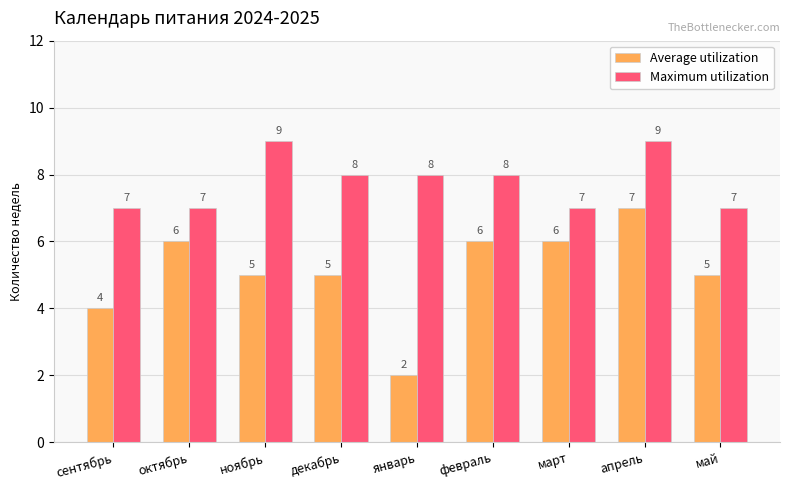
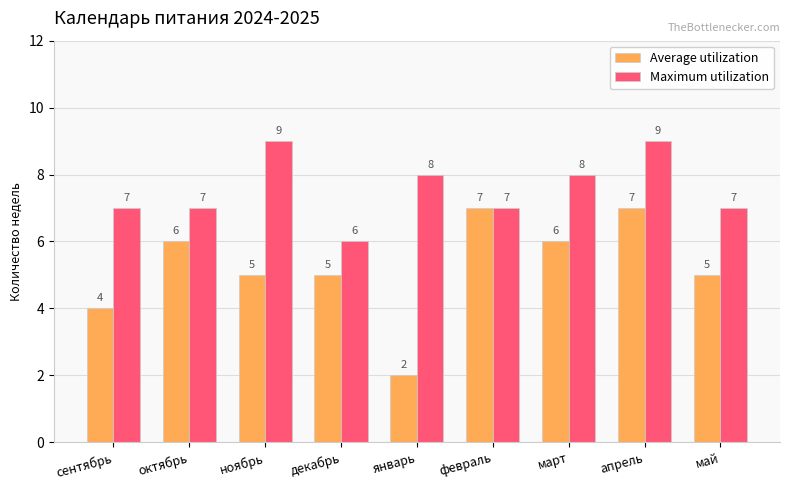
Maximum utilization, декабрь: 8 -> 6
Average utilization, февраль: 6 -> 7
Maximum utilization, февраль: 8 -> 7
Maximum utilization, март: 7 -> 8
